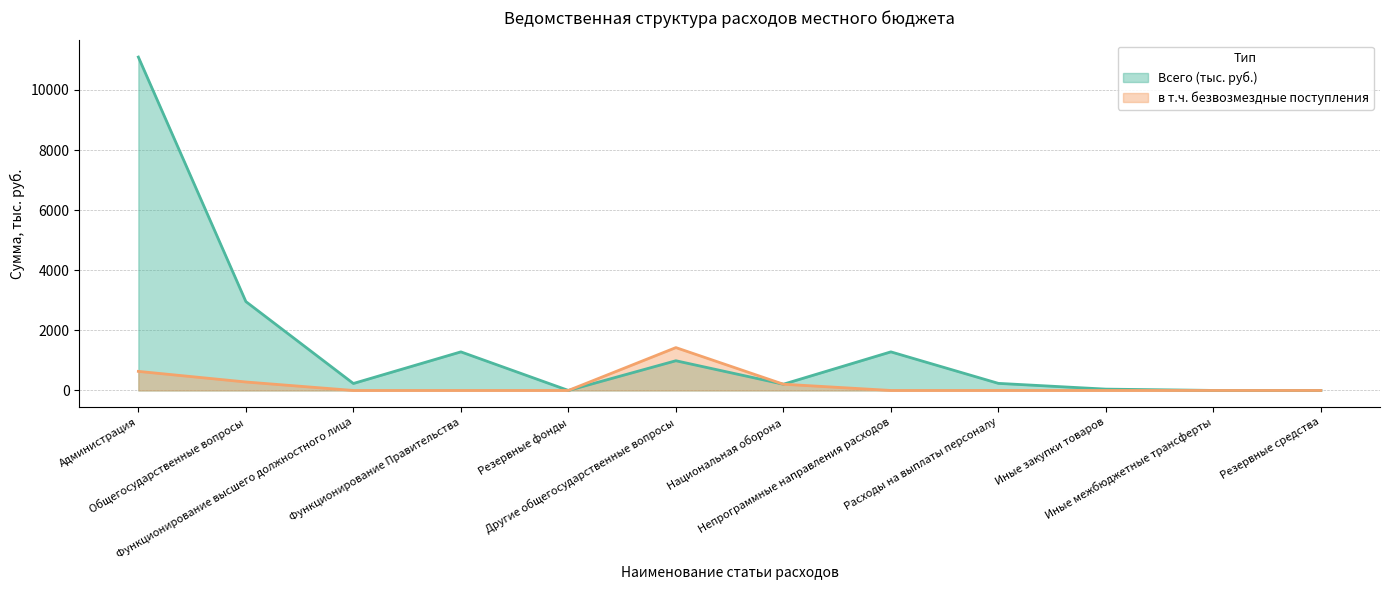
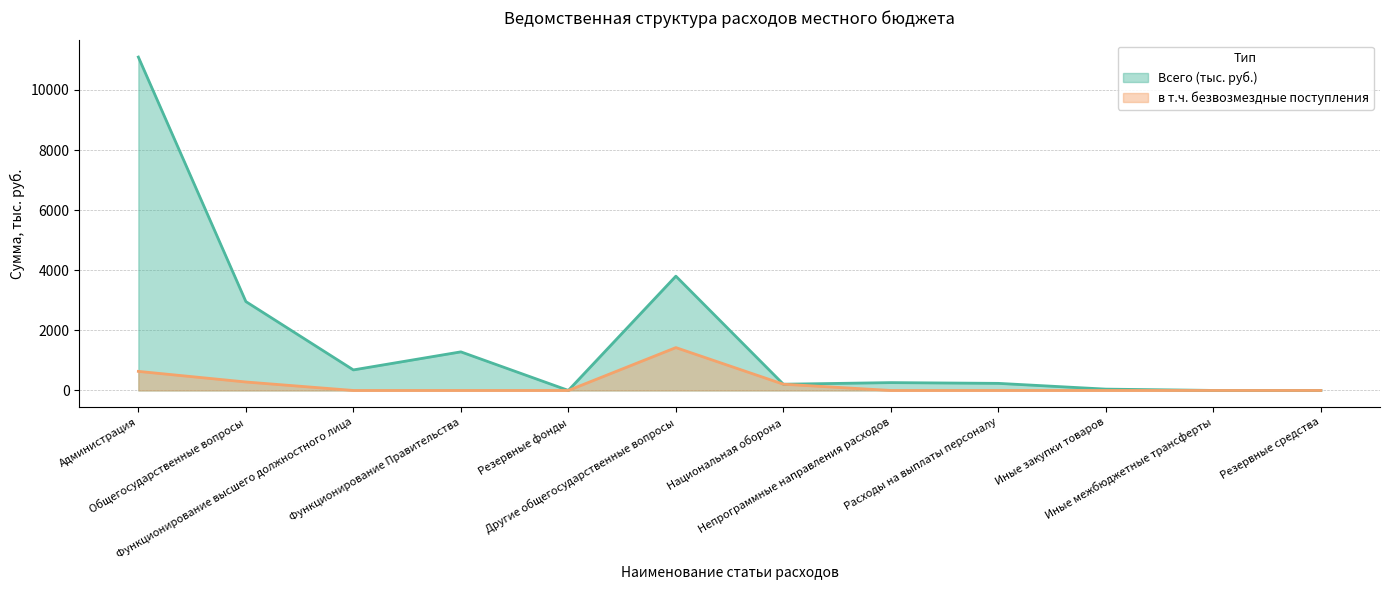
Всего (тыс. руб.), Функционирование высшего должностного лица: 200 -> 700
Всего (тыс. руб.), Другие общегосударственные вопросы: 1000 -> 3800
Всего (тыс. руб.), Непрограммные направления расходов: 1300 -> 300
